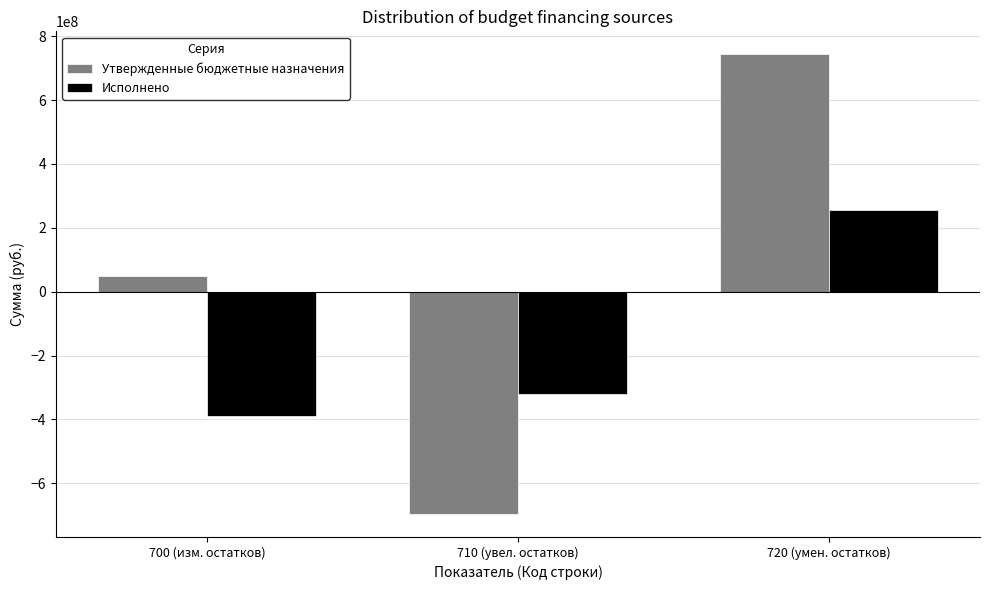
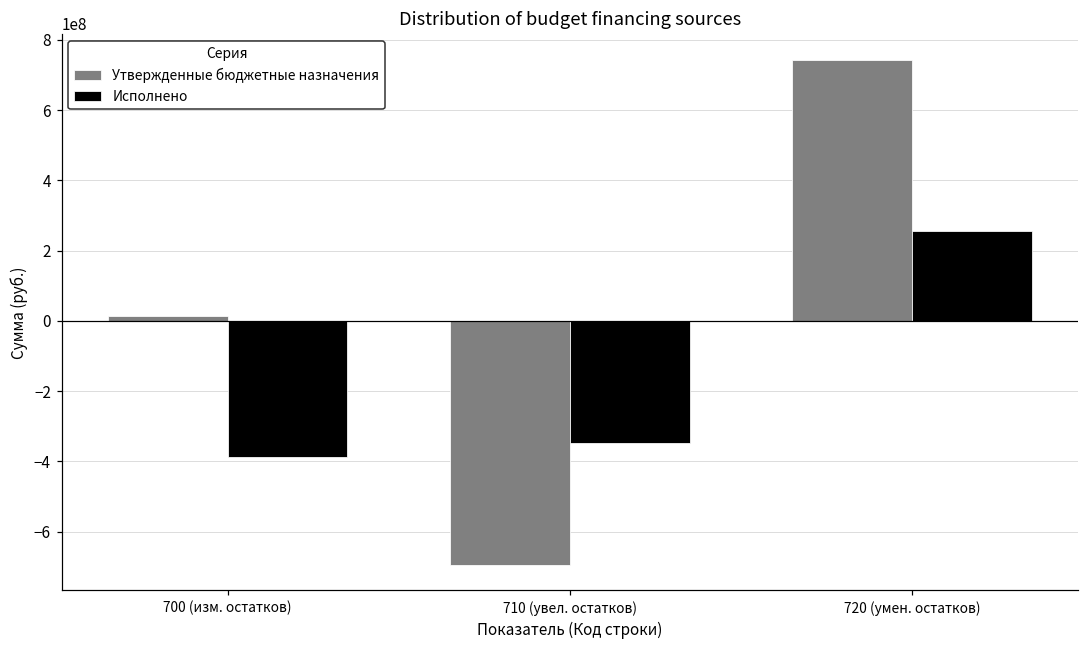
Утвержденные бюджетные назначения, 700 (изм. остатков): 50000000 -> 10000000
Исполнено, 710 (увел. остатков): -320000000 -> -350000000
